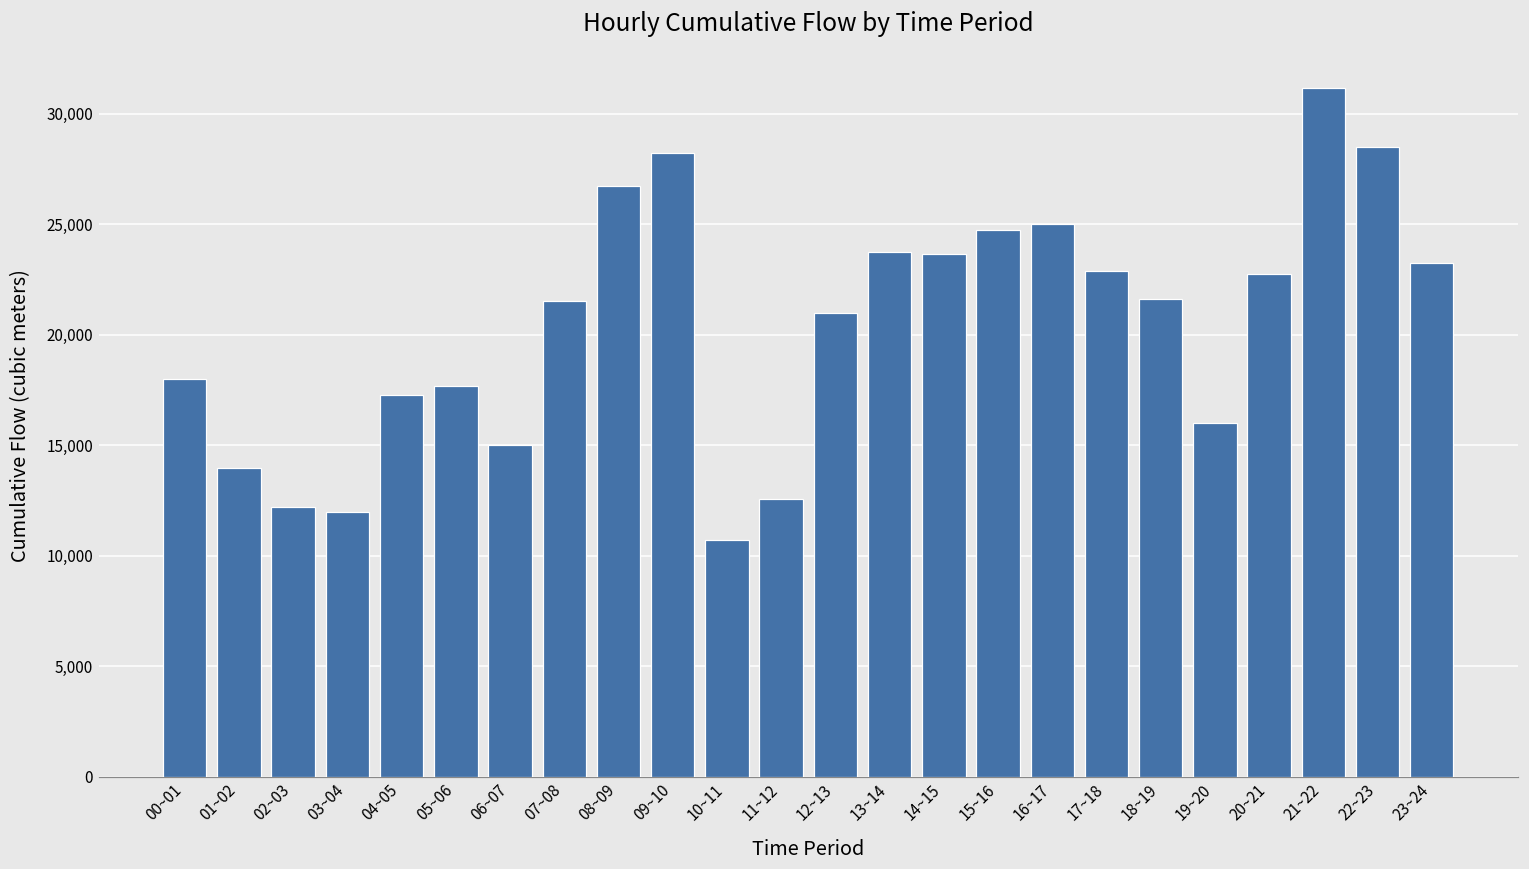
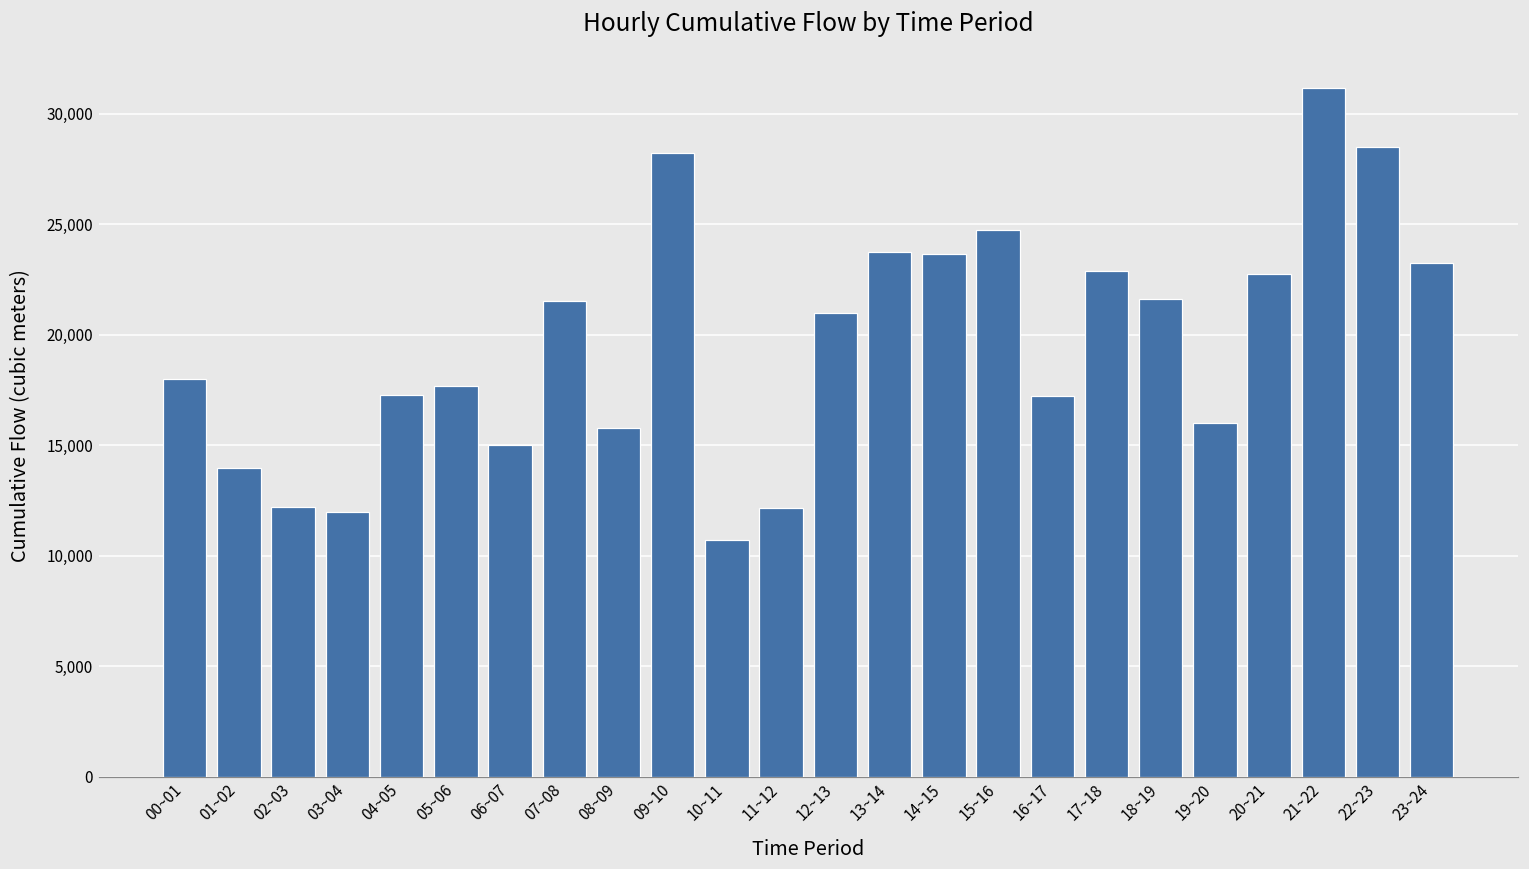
08~09: 26,700 -> 15,800
11~12: 12,600 -> 12,100
16~17: 25,000 -> 17,200
